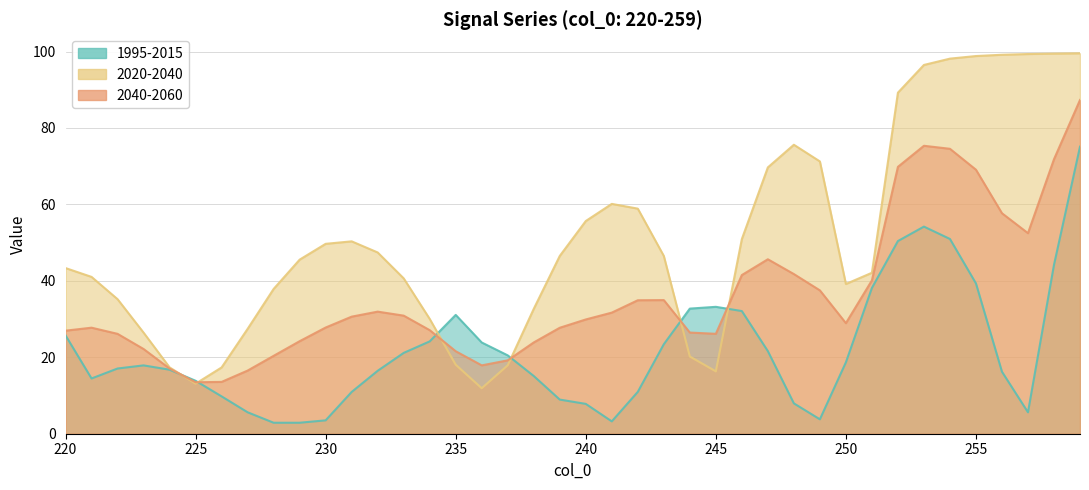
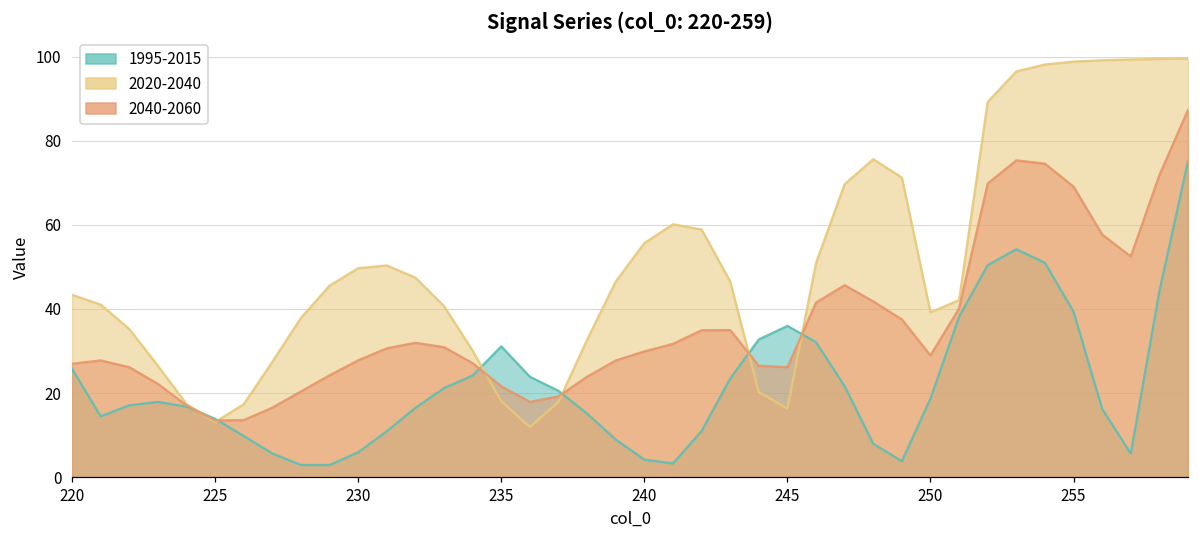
1995-2015, 230: 3 -> 6
1995-2015, 240: 8 -> 4
1995-2015, 245: 33 -> 36
